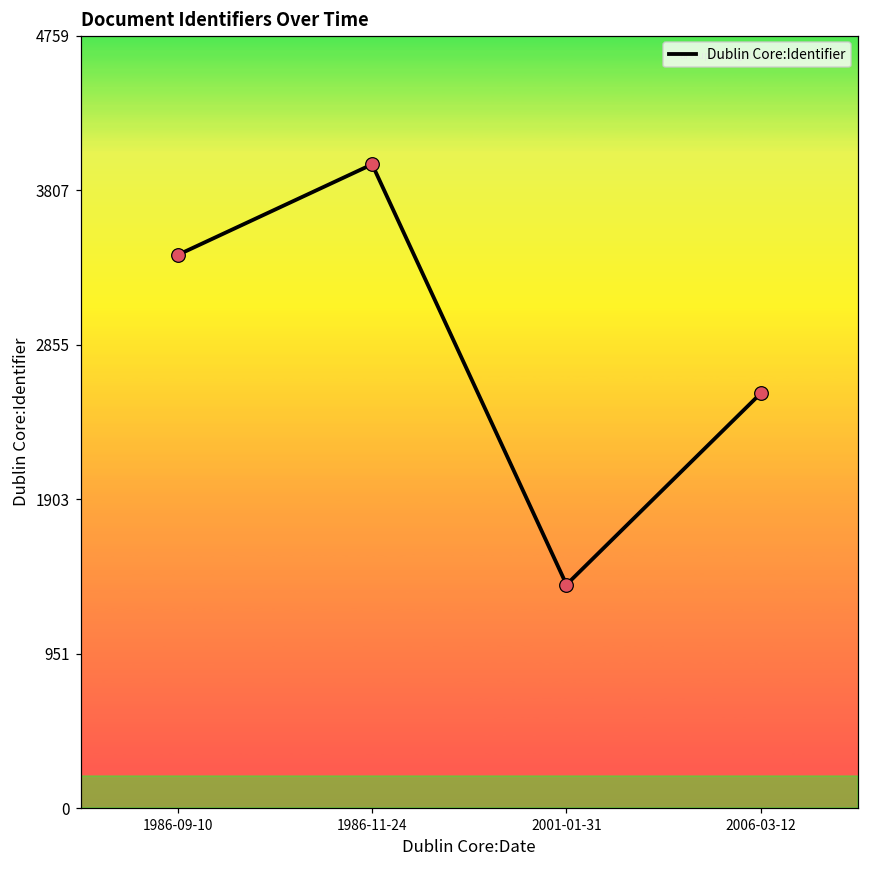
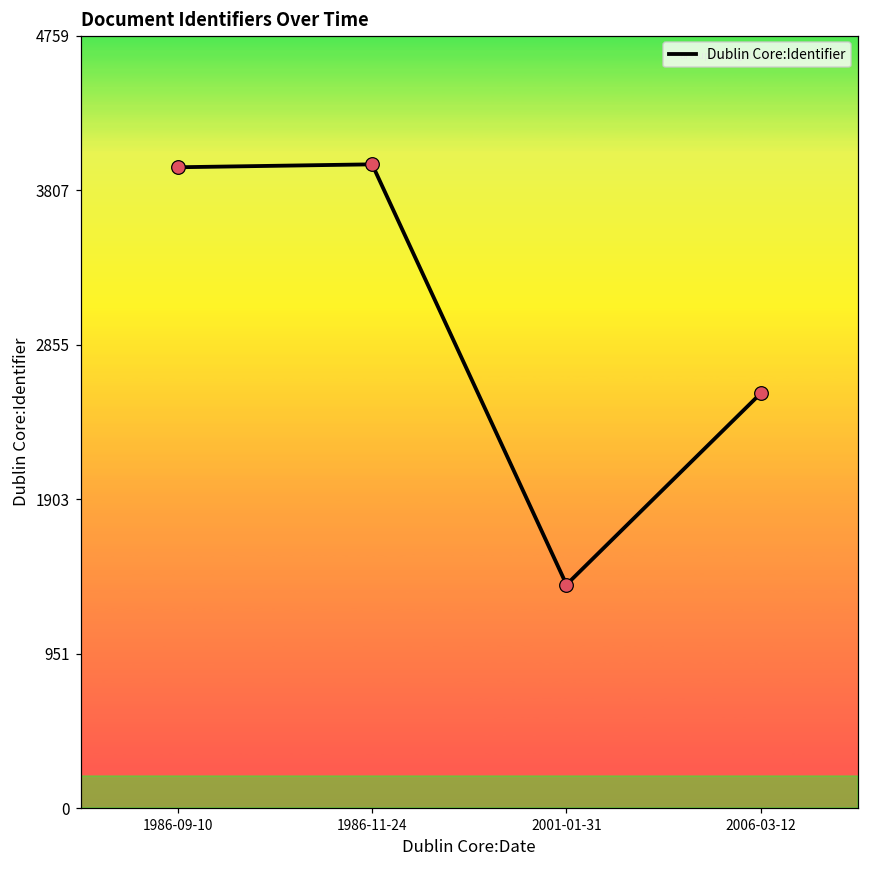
1986-09-10: 3410 -> 3950
